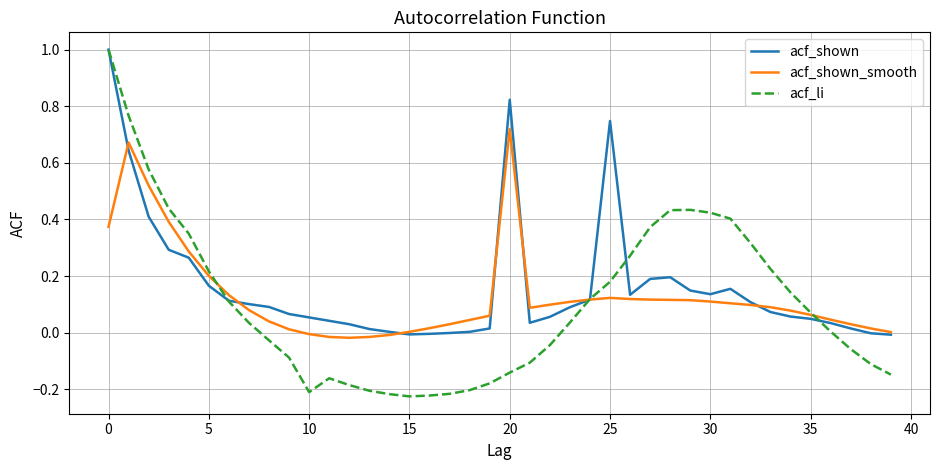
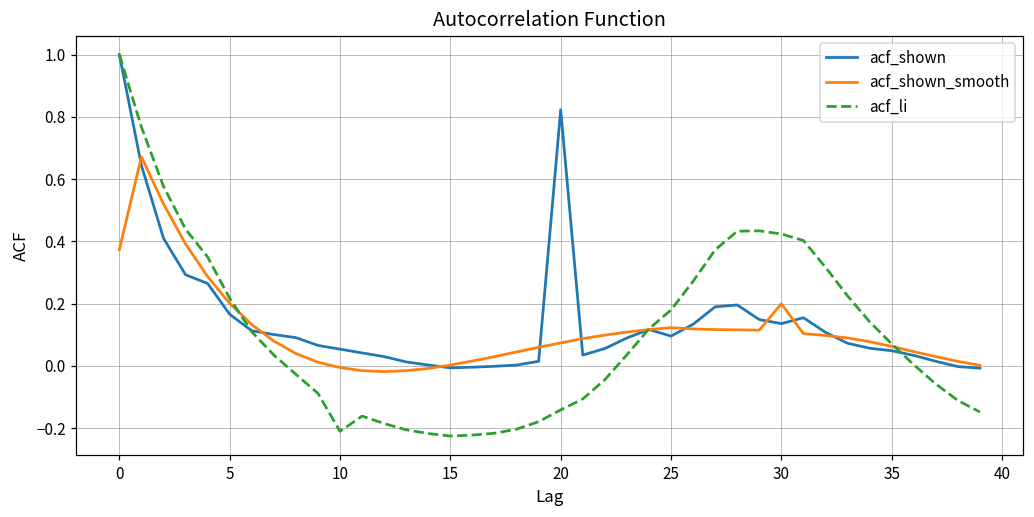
acf_shown_smooth, 20: 0.72 -> 0.07
acf_shown, 25: 0.75 -> 0.10
acf_shown_smooth, 30: 0.11 -> 0.20
